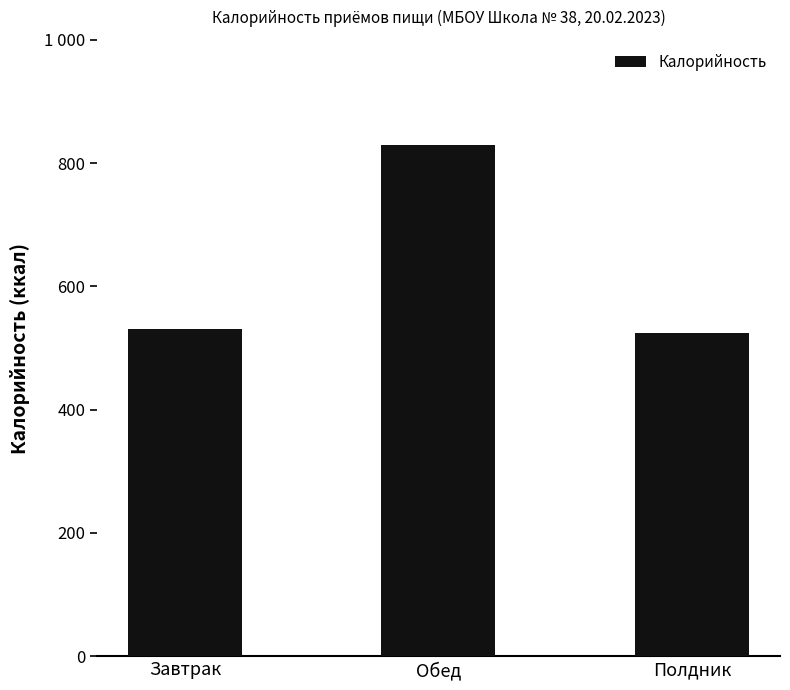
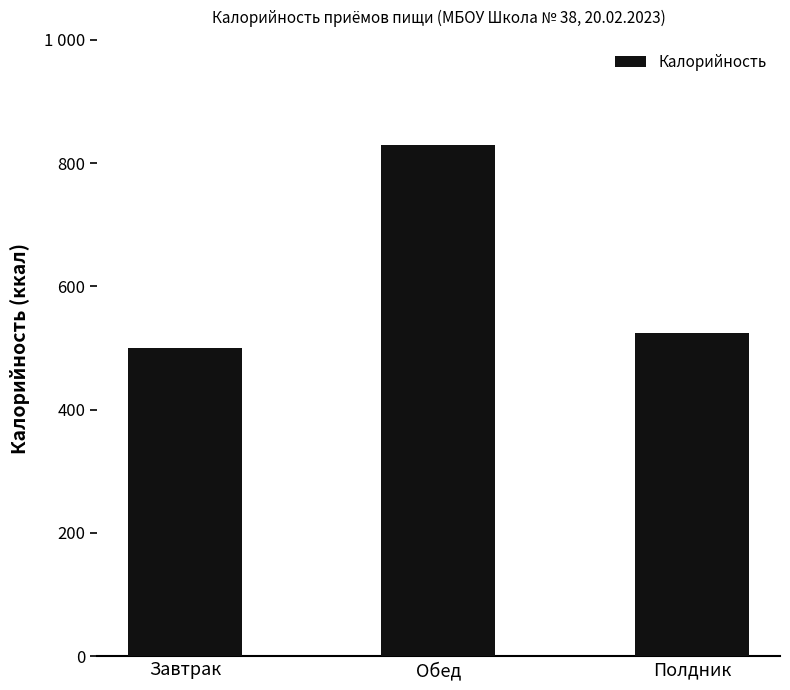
Завтрак: 530 -> 500
